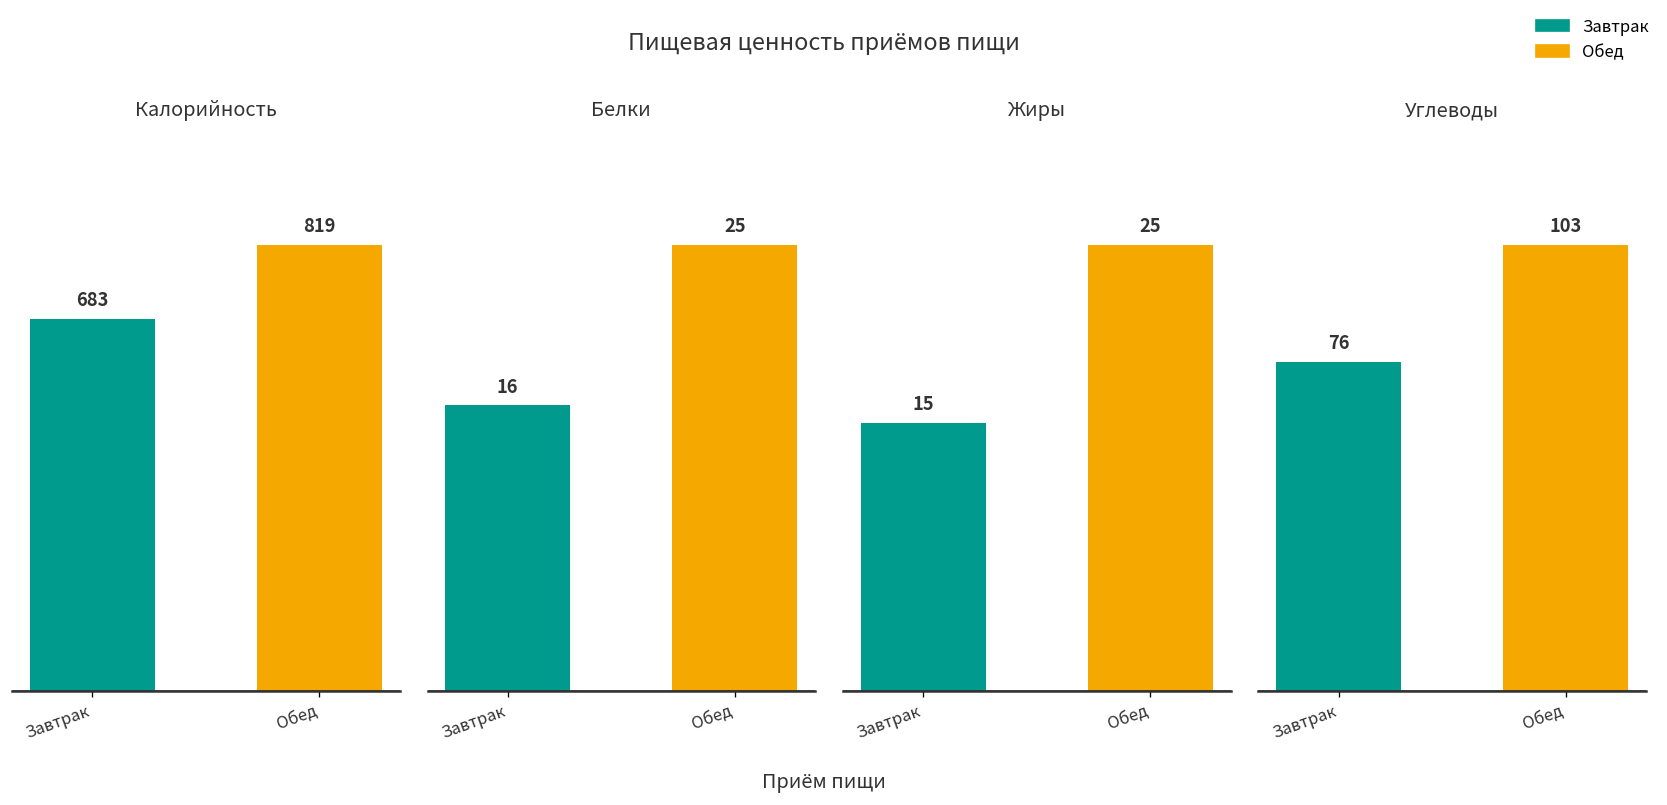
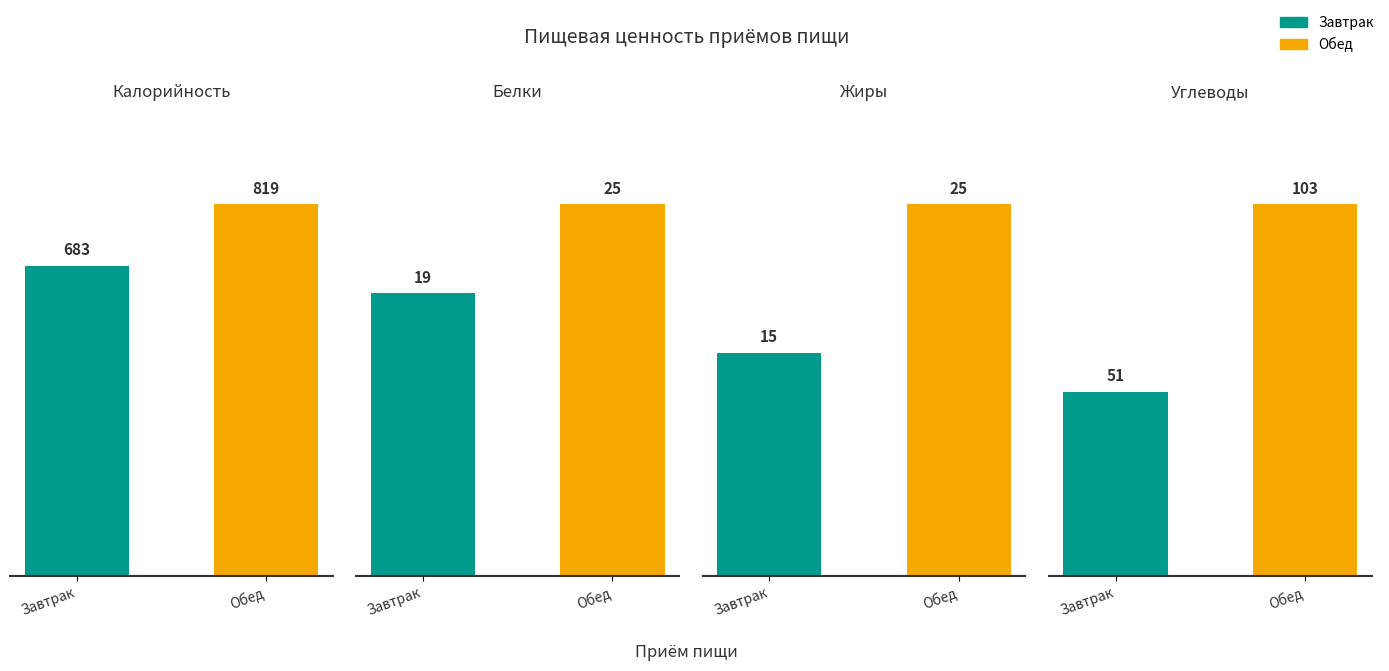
Белки, Завтрак: 16 -> 19
Углеводы, Завтрак: 76 -> 51
